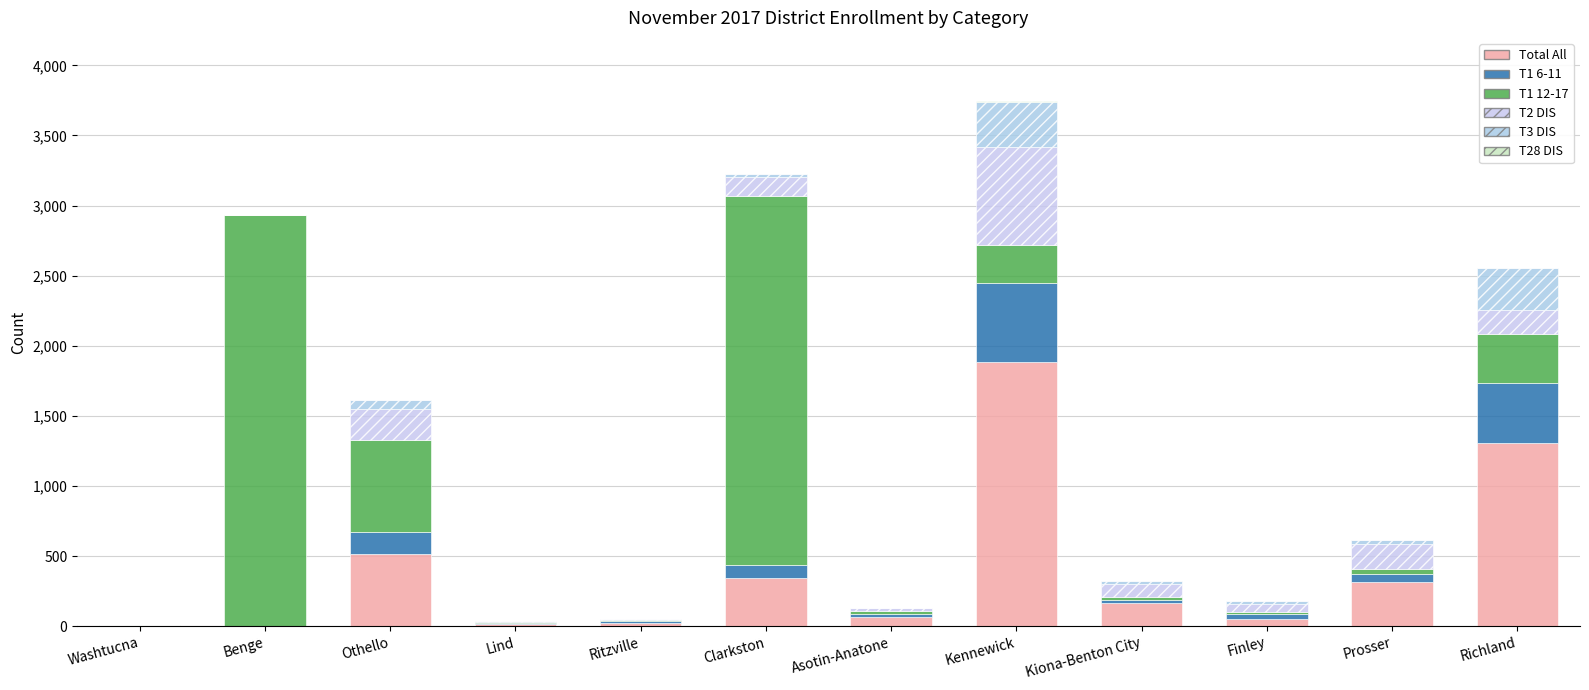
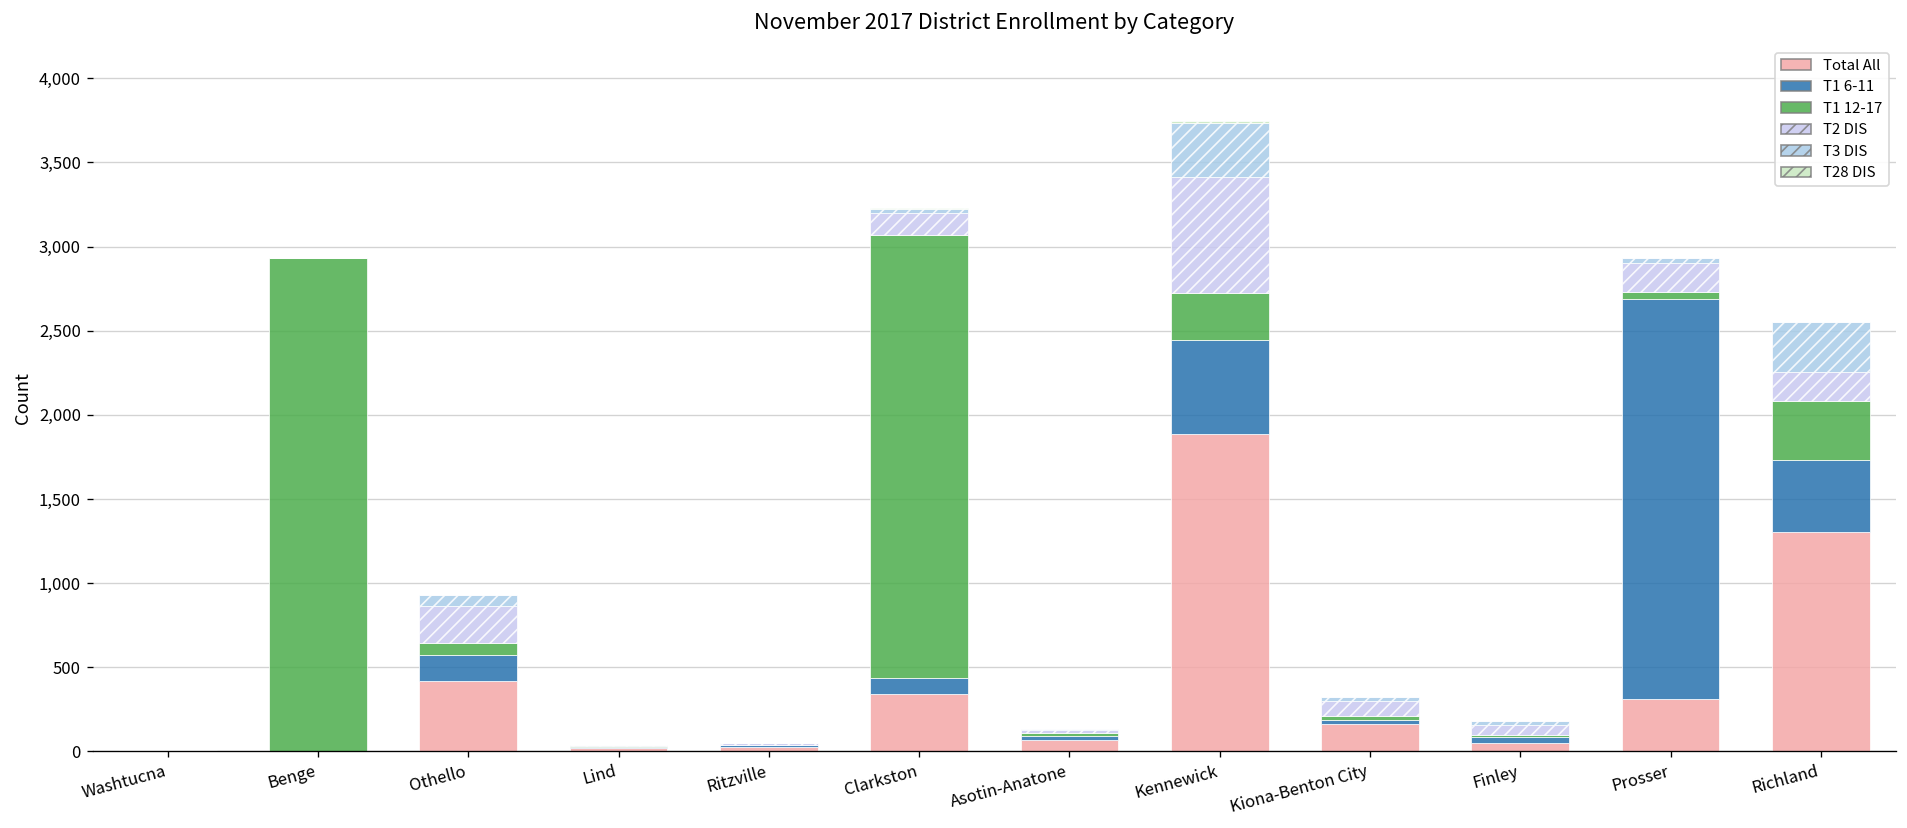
Total All, Othello: 510 -> 420
T1 12-17, Othello: 660 -> 70
T1 6-11, Prosser: 60 -> 2,380
